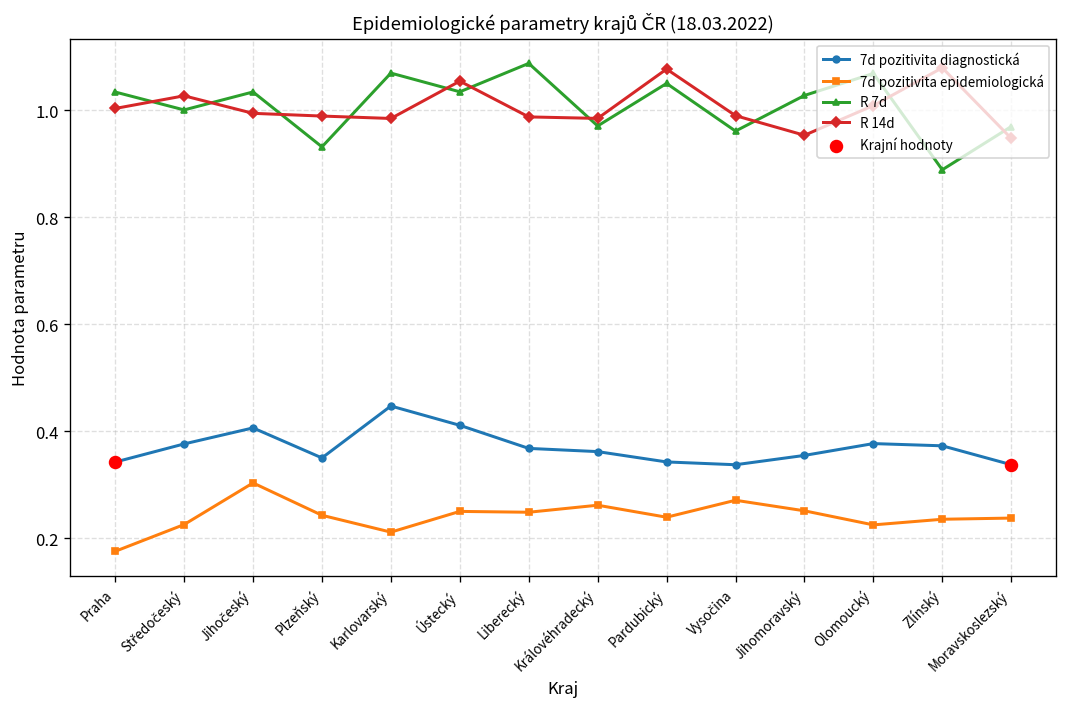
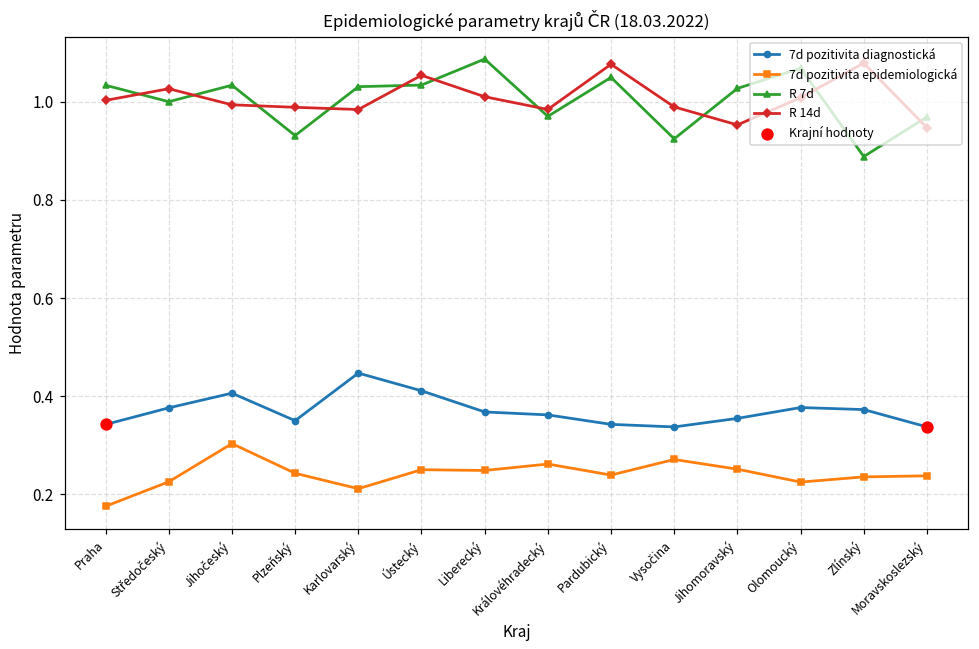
R 7d, Karlovarský: 1.07 -> 1.03
R 14d, Liberecký: 0.99 -> 1.01
R 7d, Vysočina: 0.96 -> 0.92
